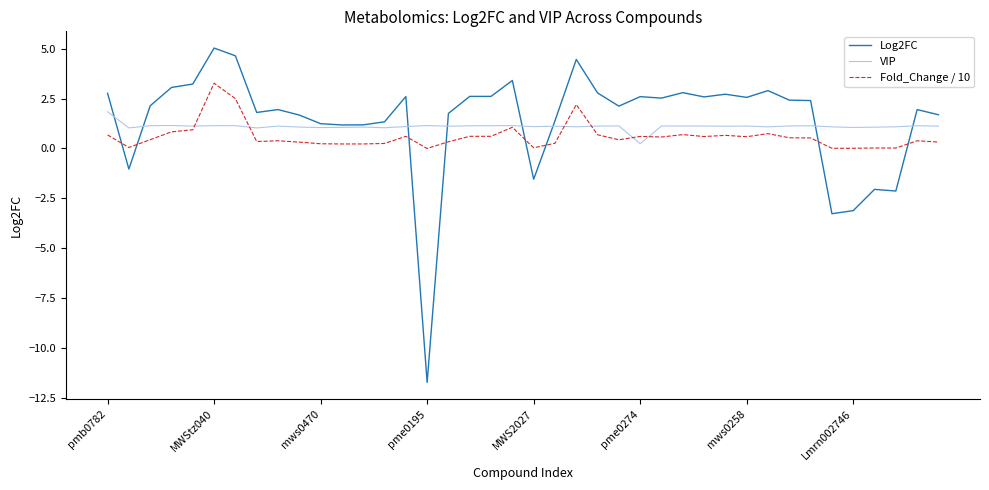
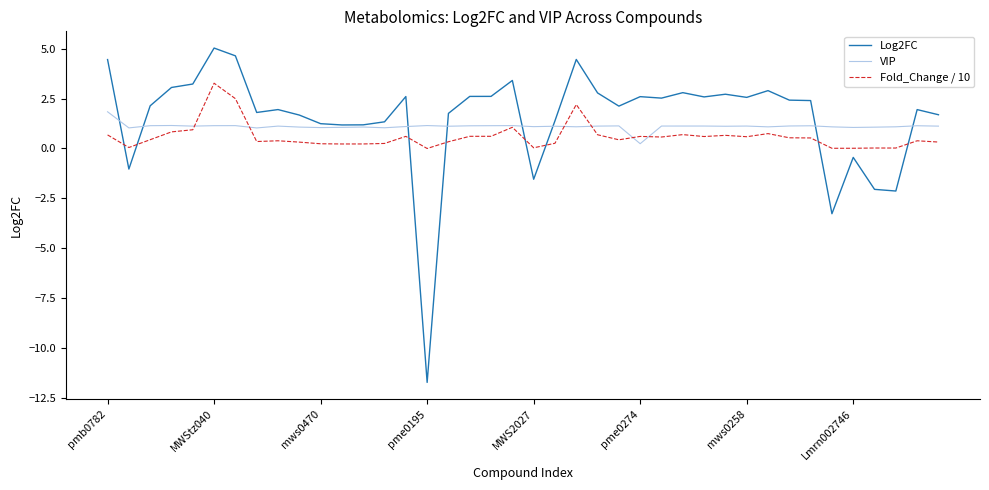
Log2FC, pmb0782: 2.8 -> 4.5
Log2FC, Lmrn002746: -3.1 -> -0.4
